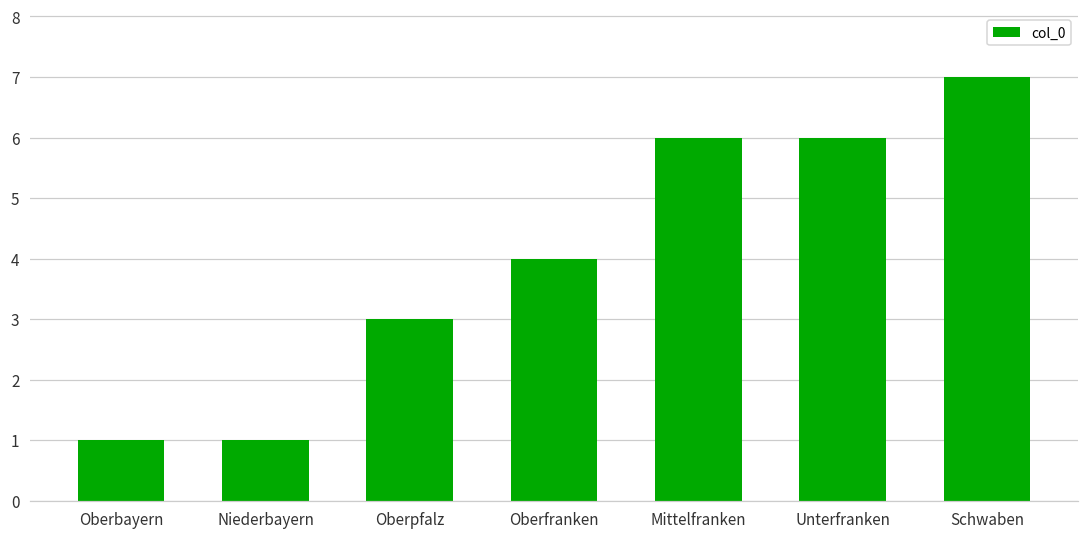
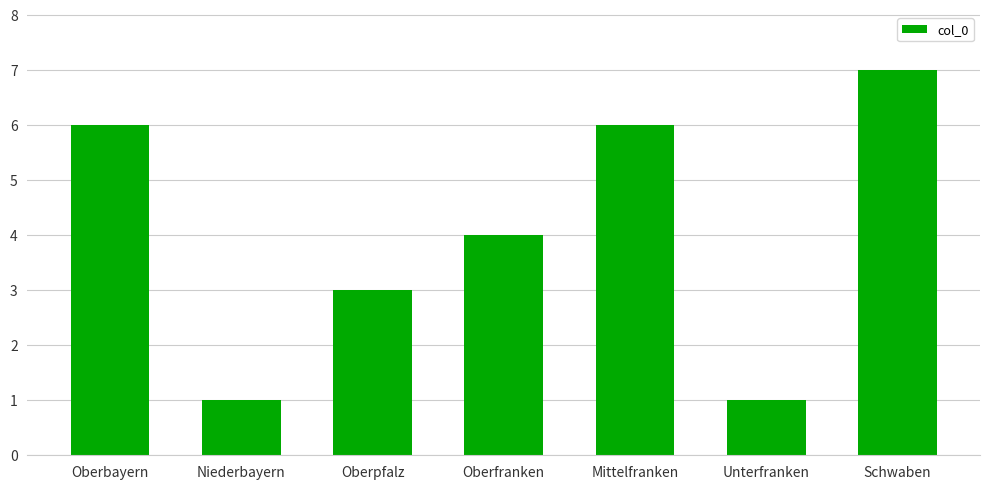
Oberbayern: 1 -> 6
Unterfranken: 6 -> 1
